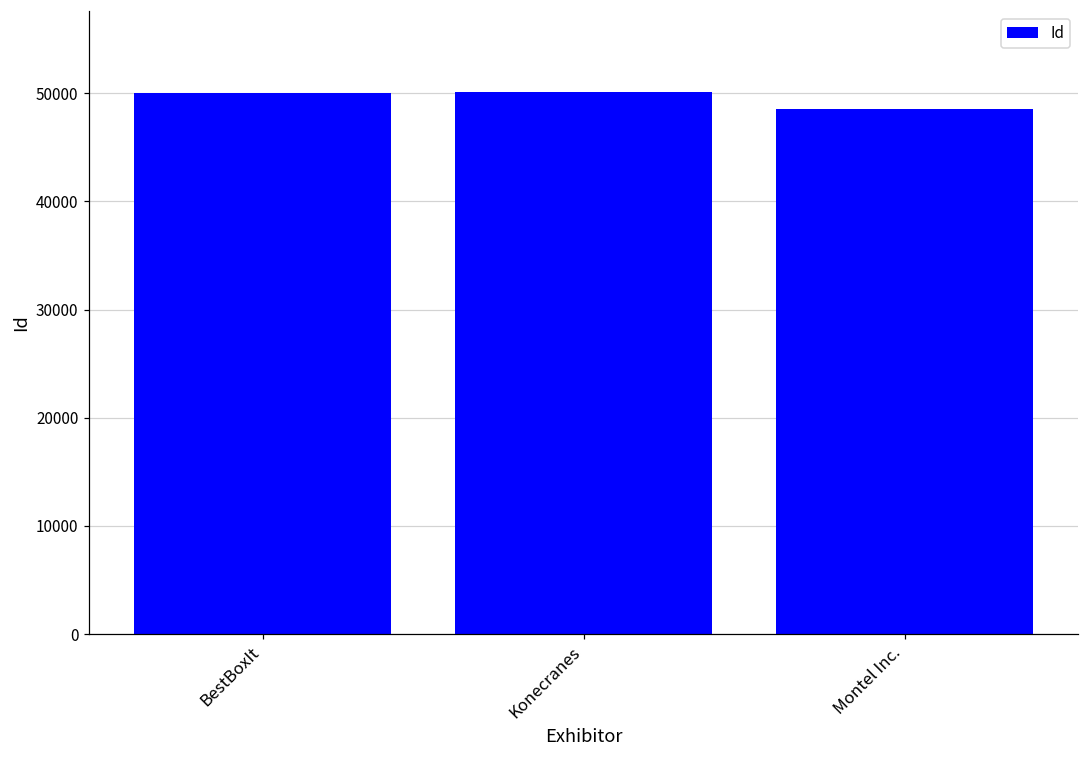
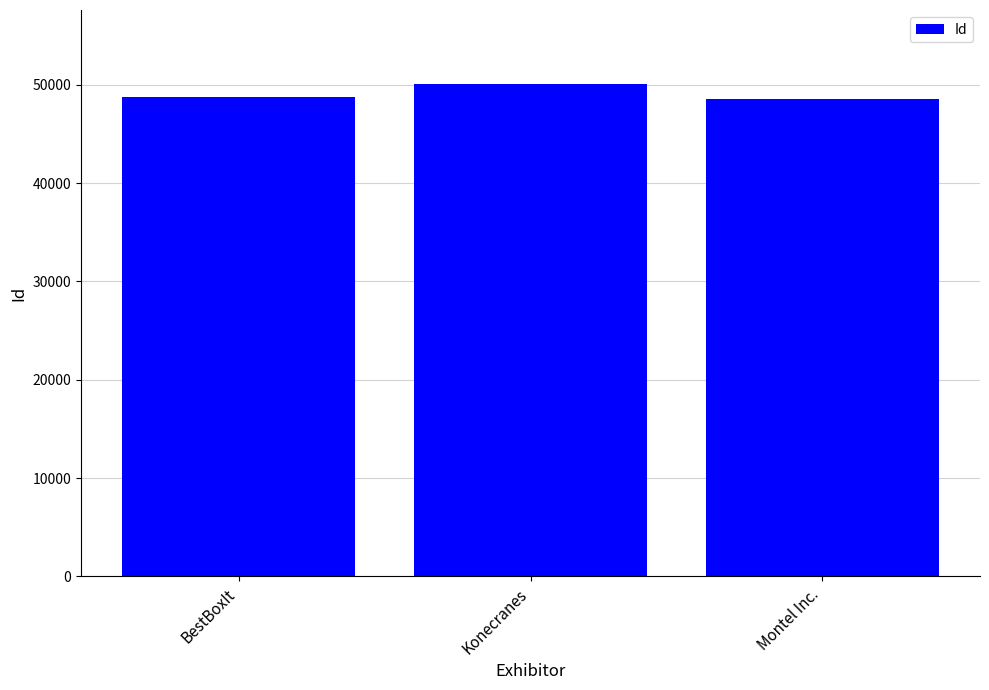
BestBoxIt: 50000 -> 49000
